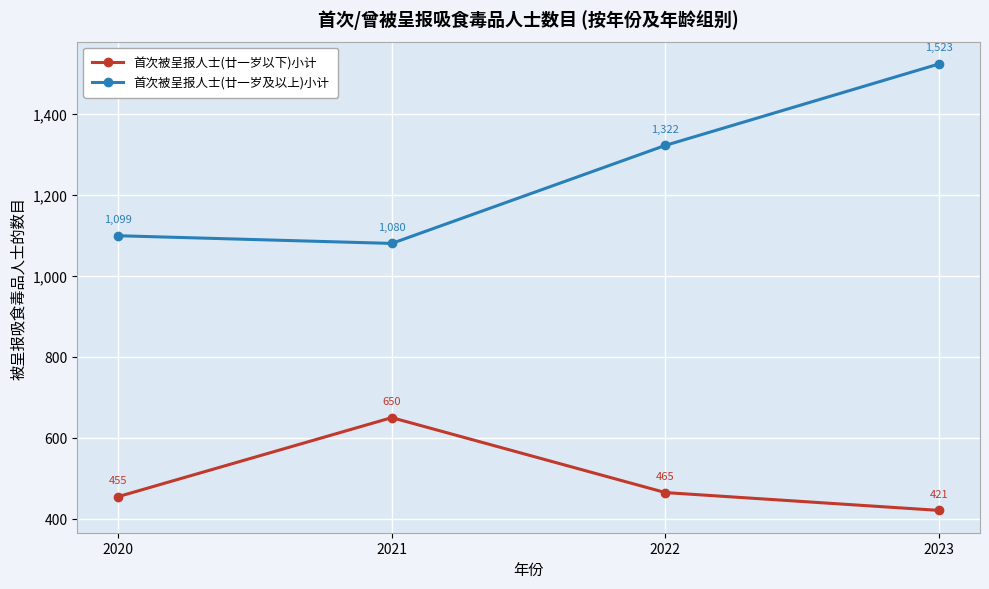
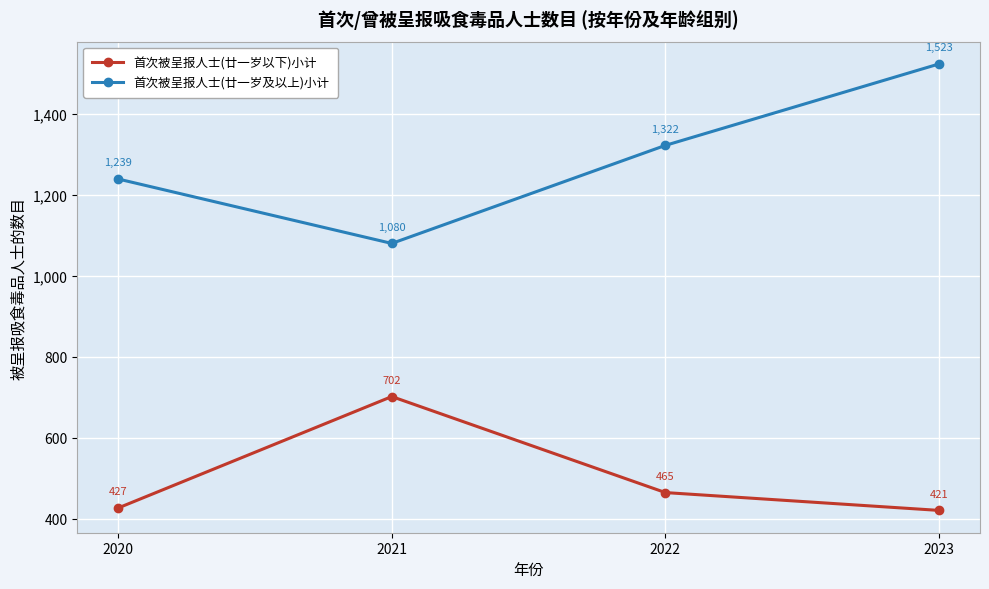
首次被呈报人士(廿一岁以下)小计, 2020: 455 -> 427
首次被呈报人士(廿一岁及以上)小计, 2020: 1,099 -> 1,239
首次被呈报人士(廿一岁以下)小计, 2021: 650 -> 702
